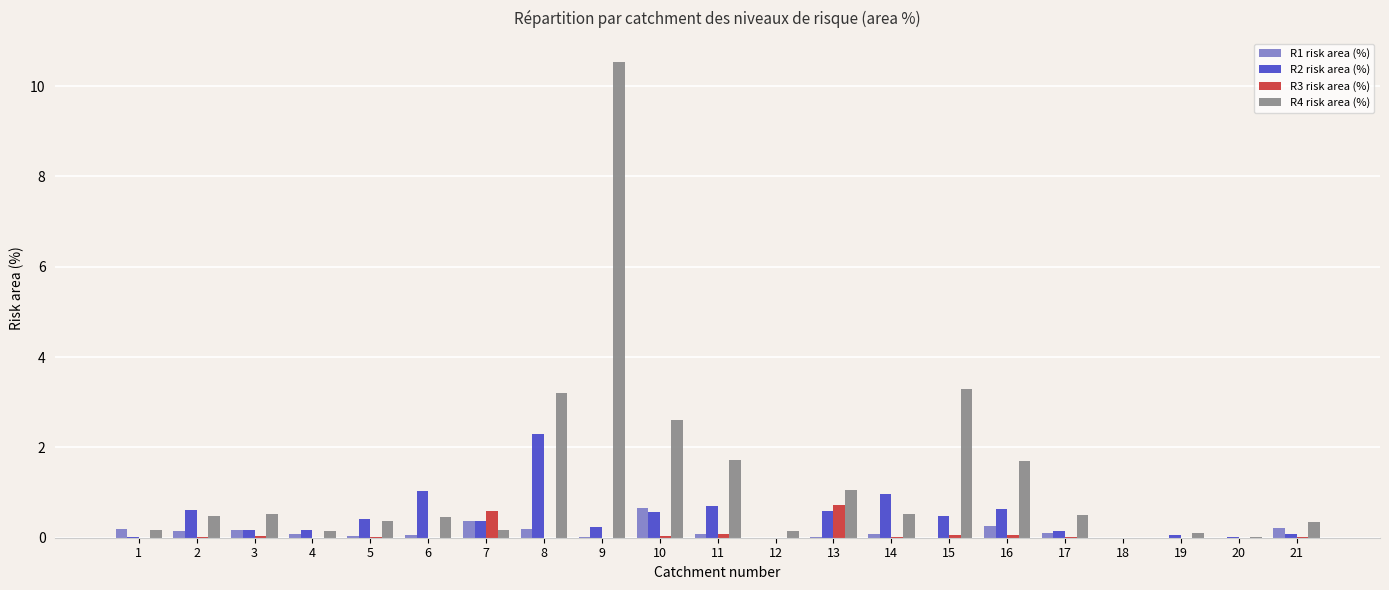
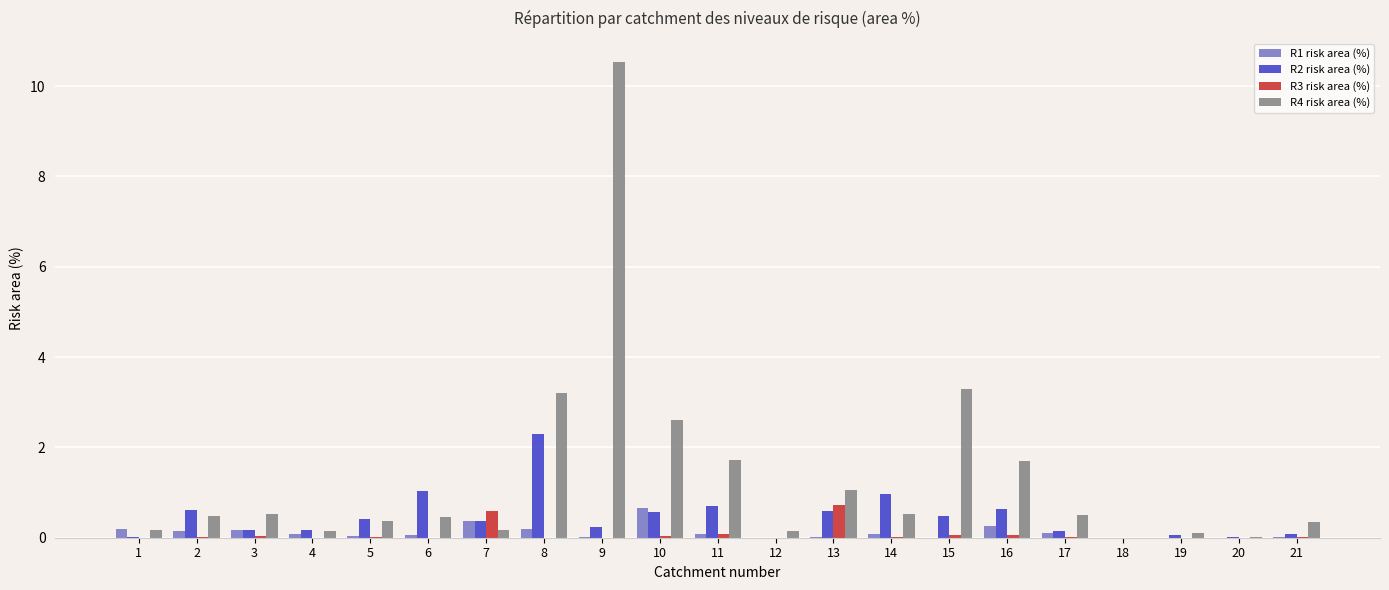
R1 risk area (%), 21: 0.2 -> 0.0
